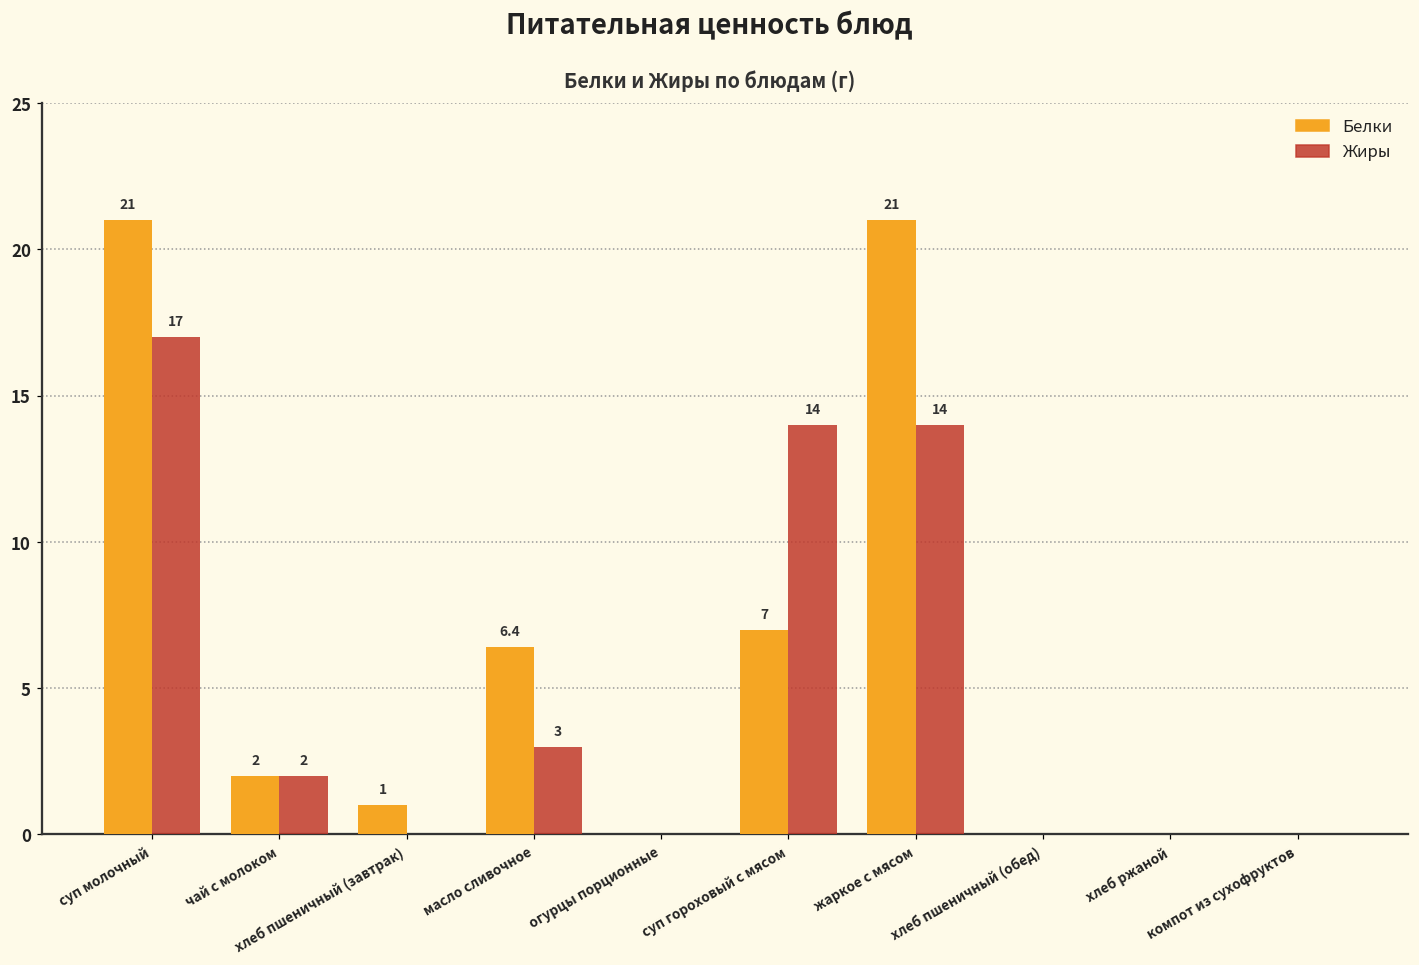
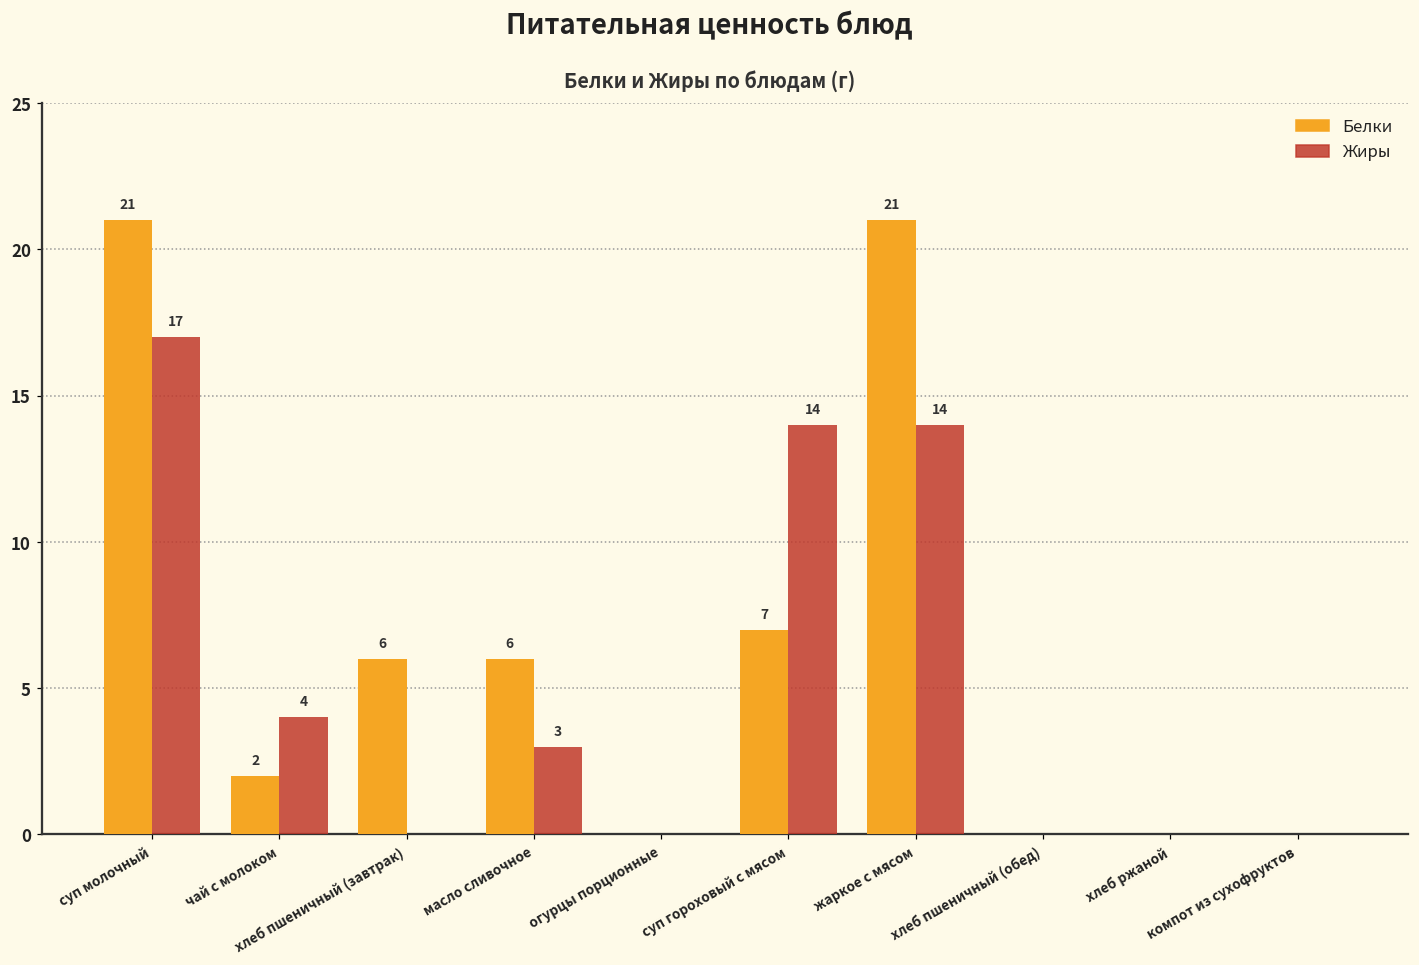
Жиры, чай с молоком: 2 -> 4
Белки, хлеб пшеничный (завтрак): 1 -> 6
Белки, масло сливочное: 6.4 -> 6
